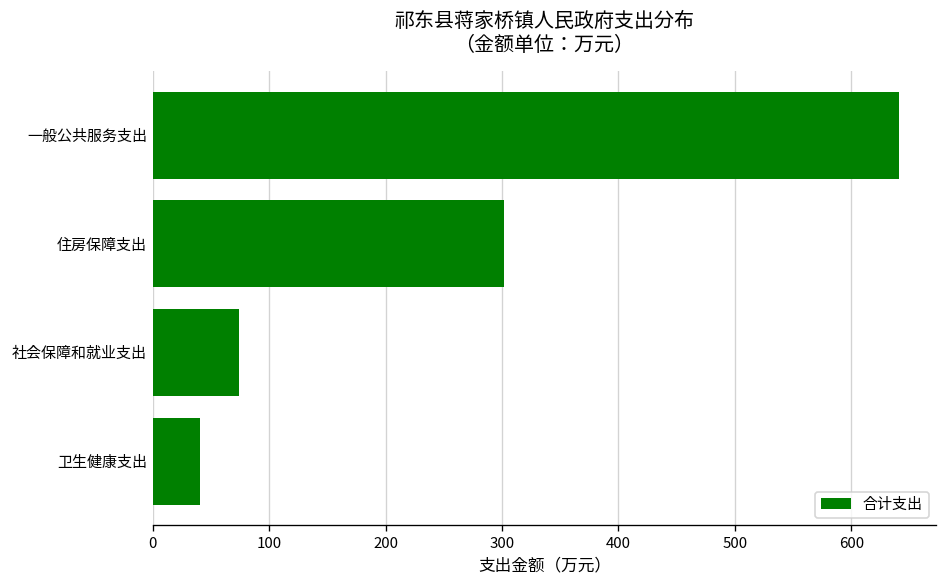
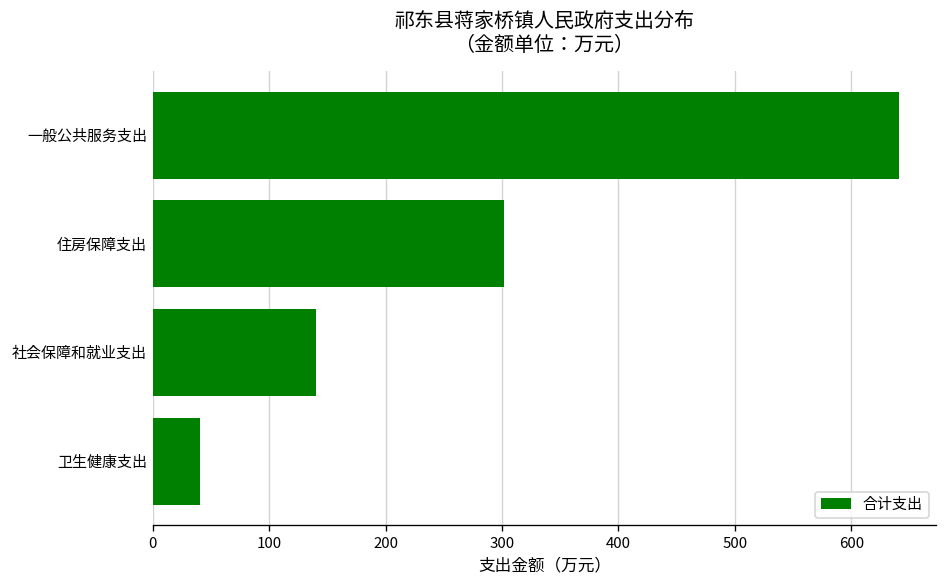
社会保障和就业支出: 70 -> 140
